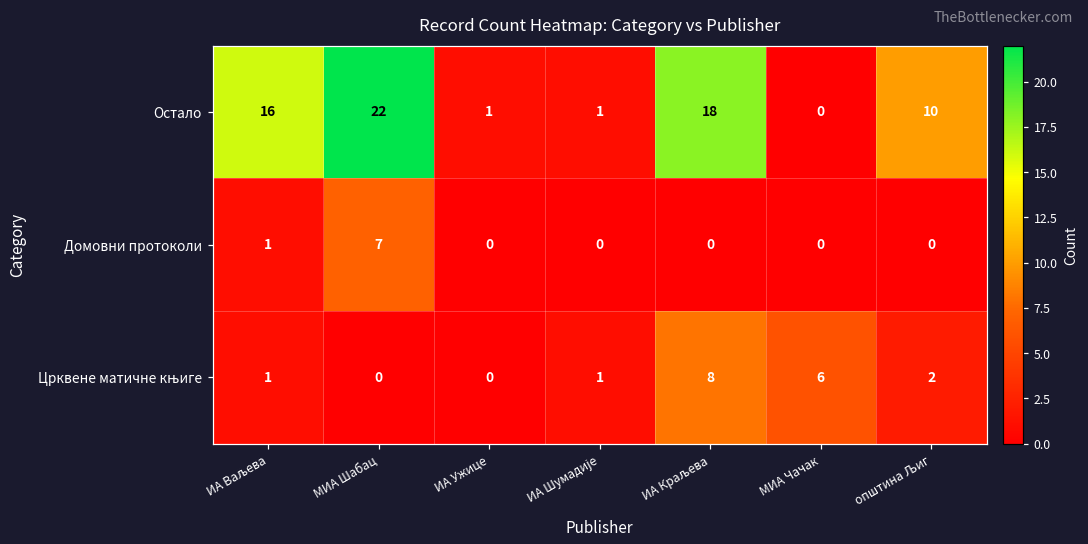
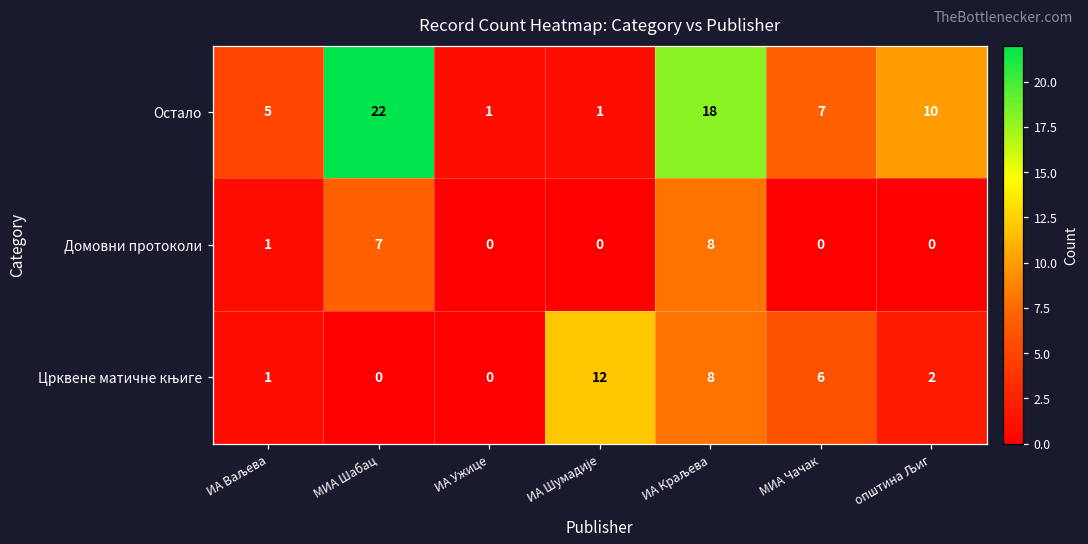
Остало, ИА Ваљева: 16 -> 5
Остало, МИА Чачак: 0 -> 7
Домовни протоколи, ИА Краљева: 0 -> 8
Црквене матичне књиге, ИА Шумадије: 1 -> 12
